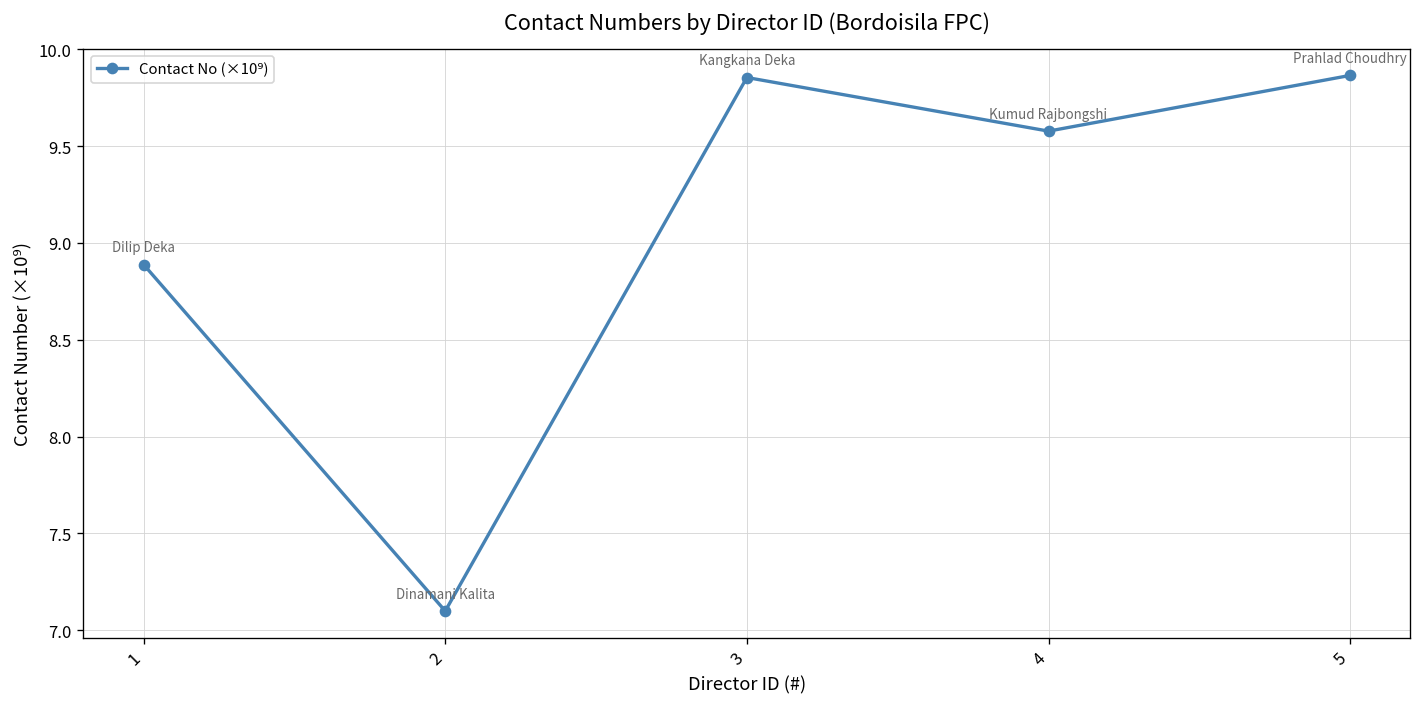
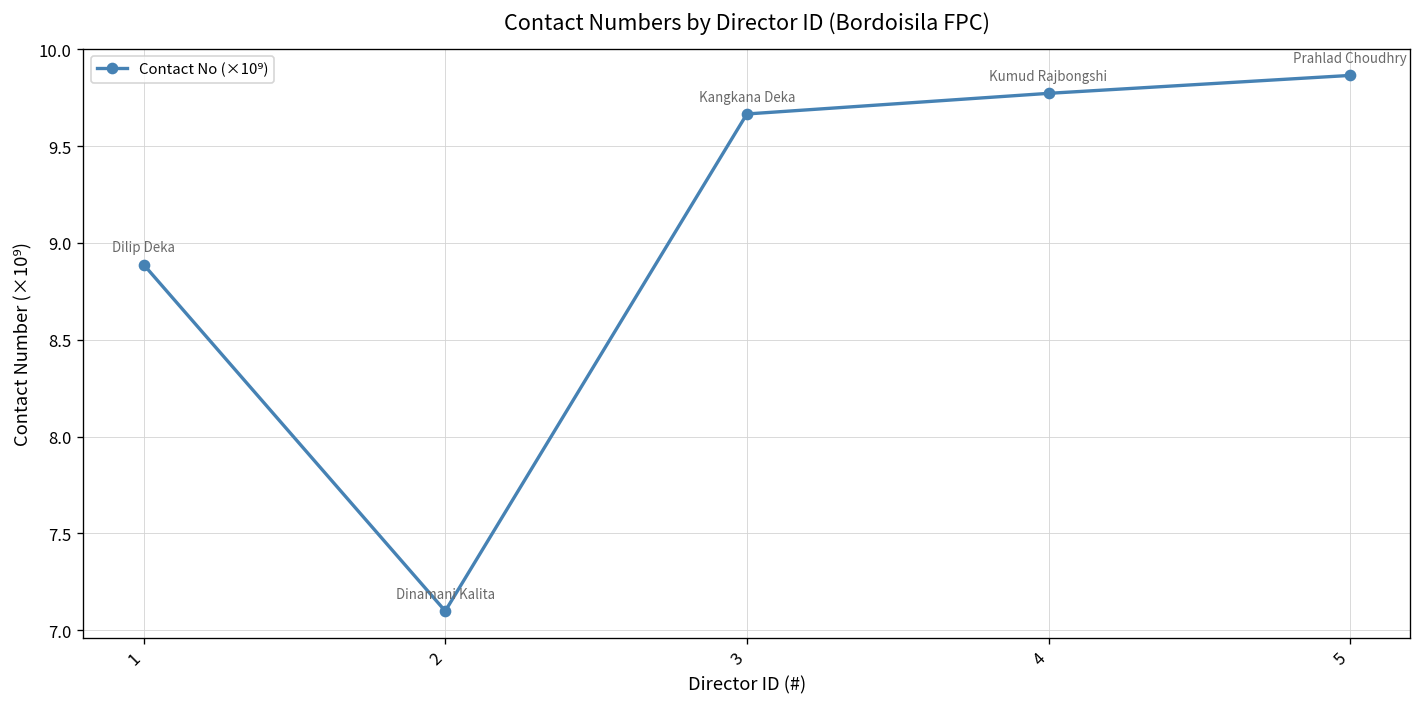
3: 9.85 -> 9.67
4: 9.58 -> 9.77
